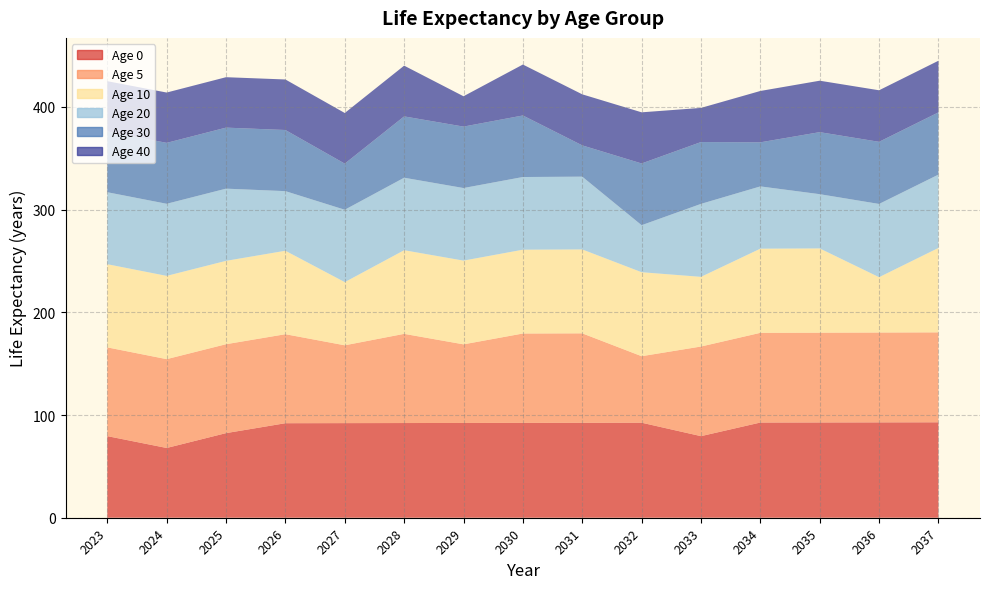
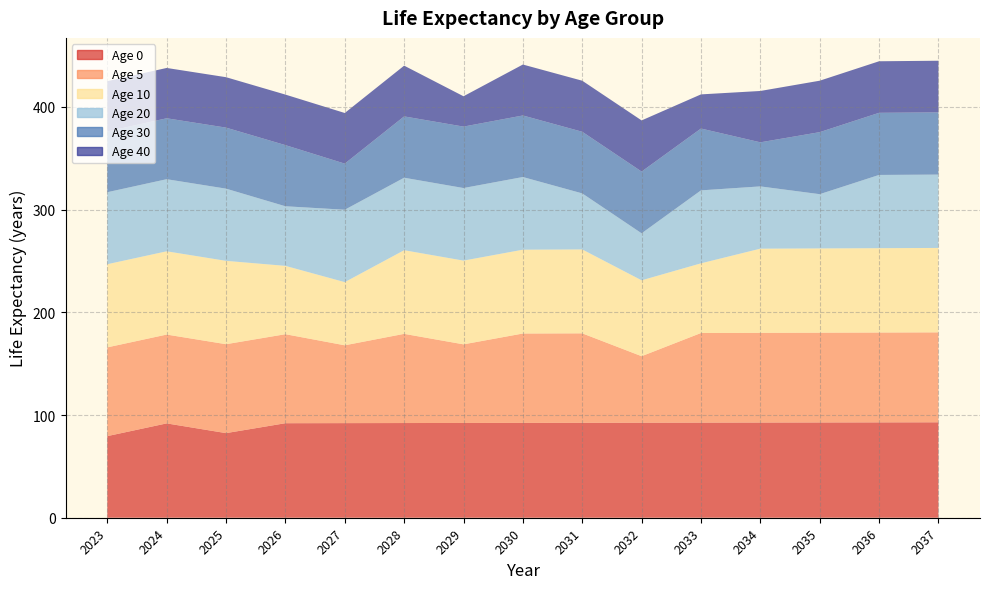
Age 0, 2024: 68 -> 92
Age 10, 2026: 81 -> 67
Age 20, 2031: 71 -> 55
Age 30, 2031: 30 -> 60
Age 10, 2032: 82 -> 74
Age 0, 2033: 79 -> 93
Age 10, 2036: 54 -> 82
